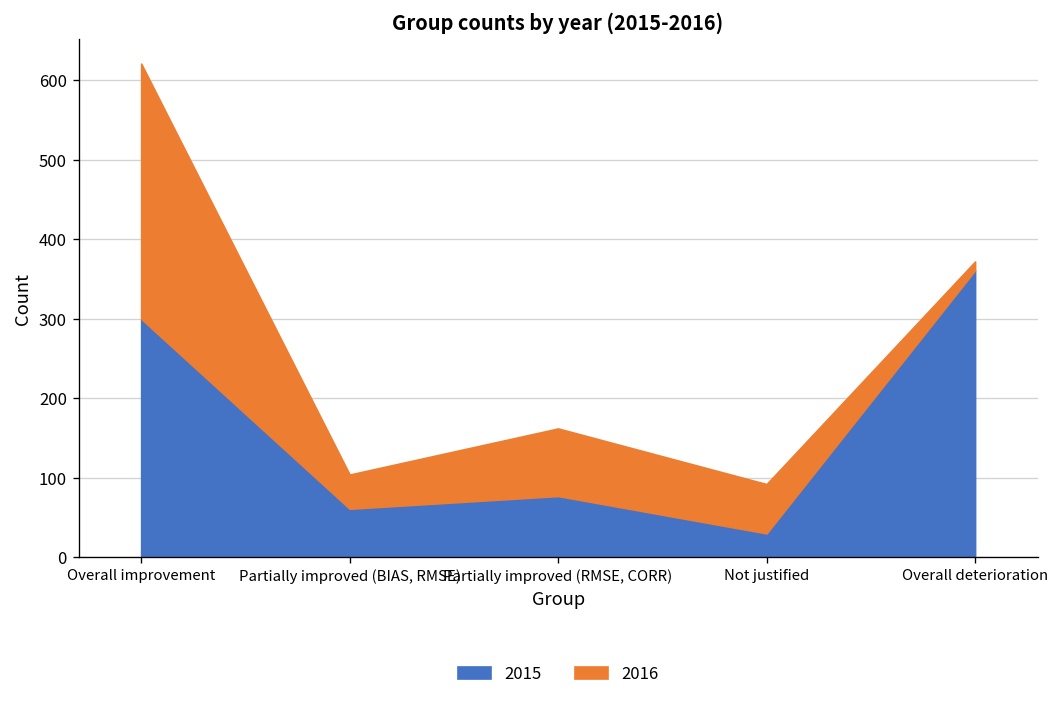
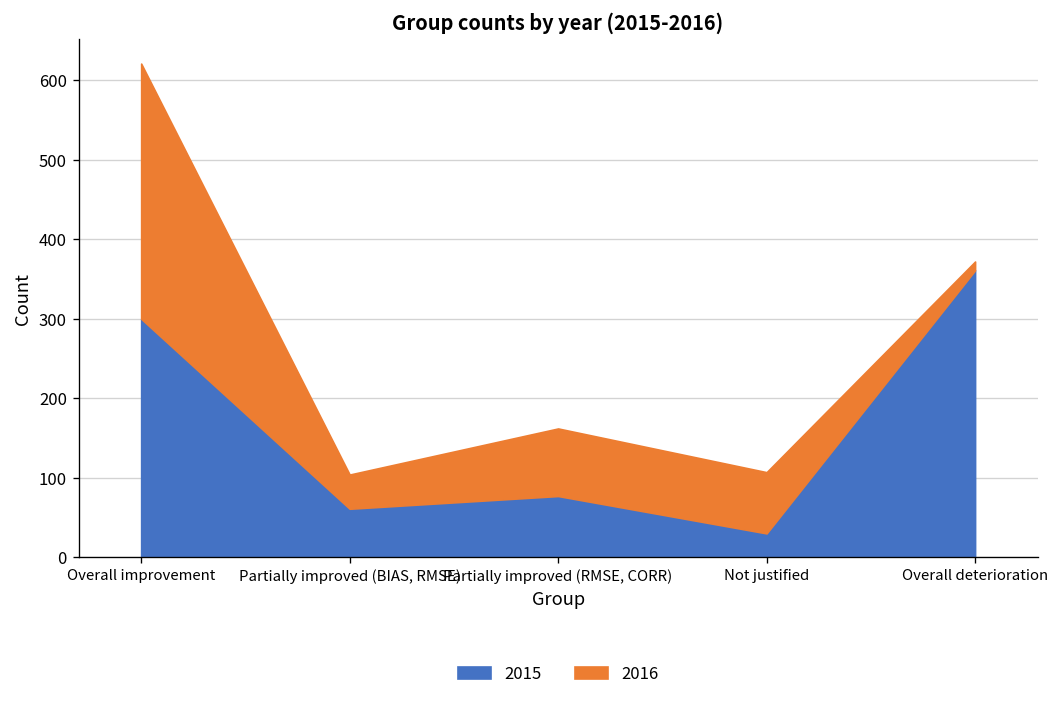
2016, Not justified: 60 -> 80
